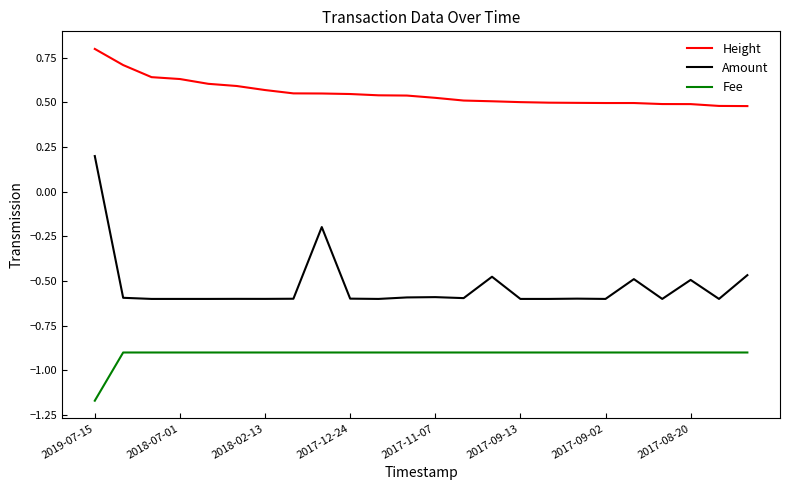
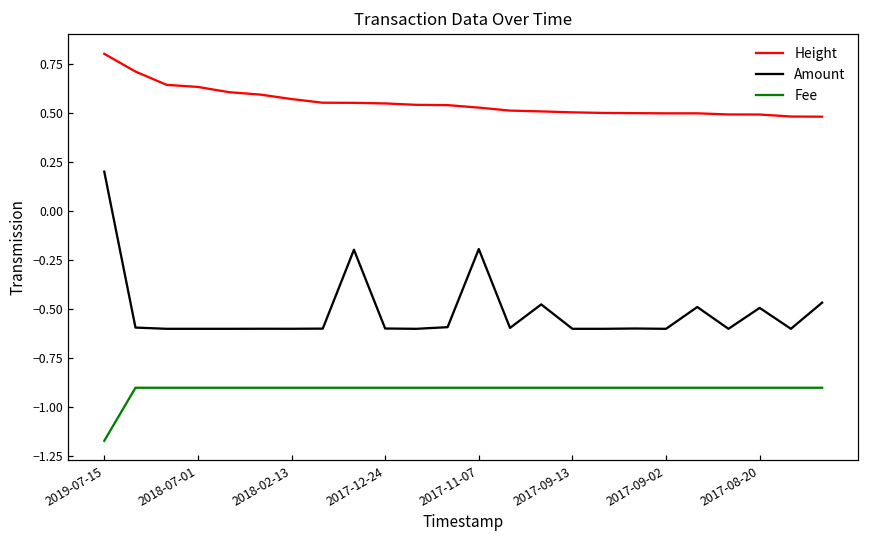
Amount, 2017-11-07: -0.59 -> -0.19
